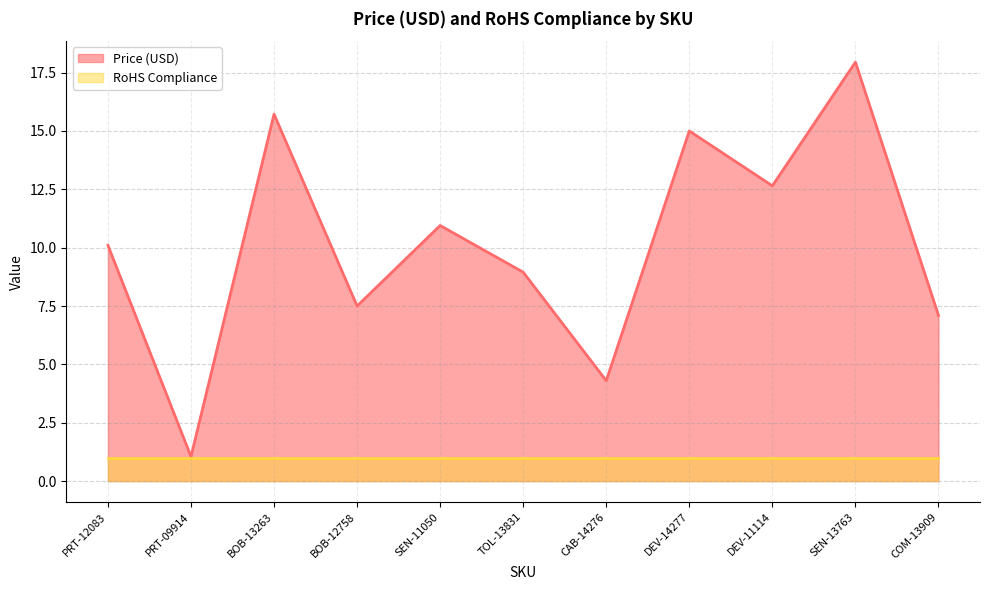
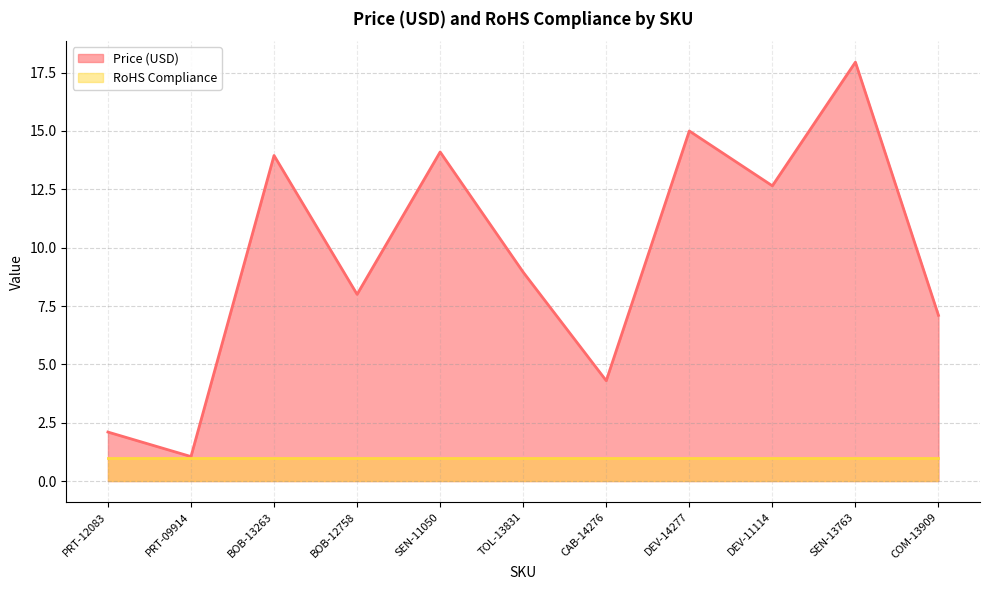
Price (USD), PRT-12083: 10.1 -> 2.1
Price (USD), BOB-13263: 15.7 -> 14.0
Price (USD), BOB-12758: 7.5 -> 8.0
Price (USD), SEN-11050: 11.0 -> 14.1
